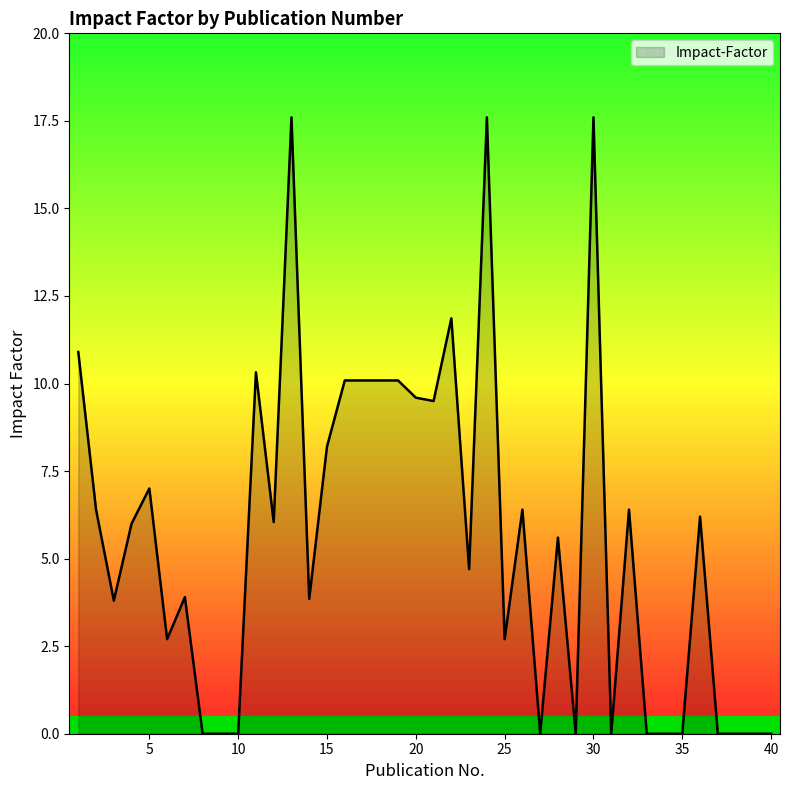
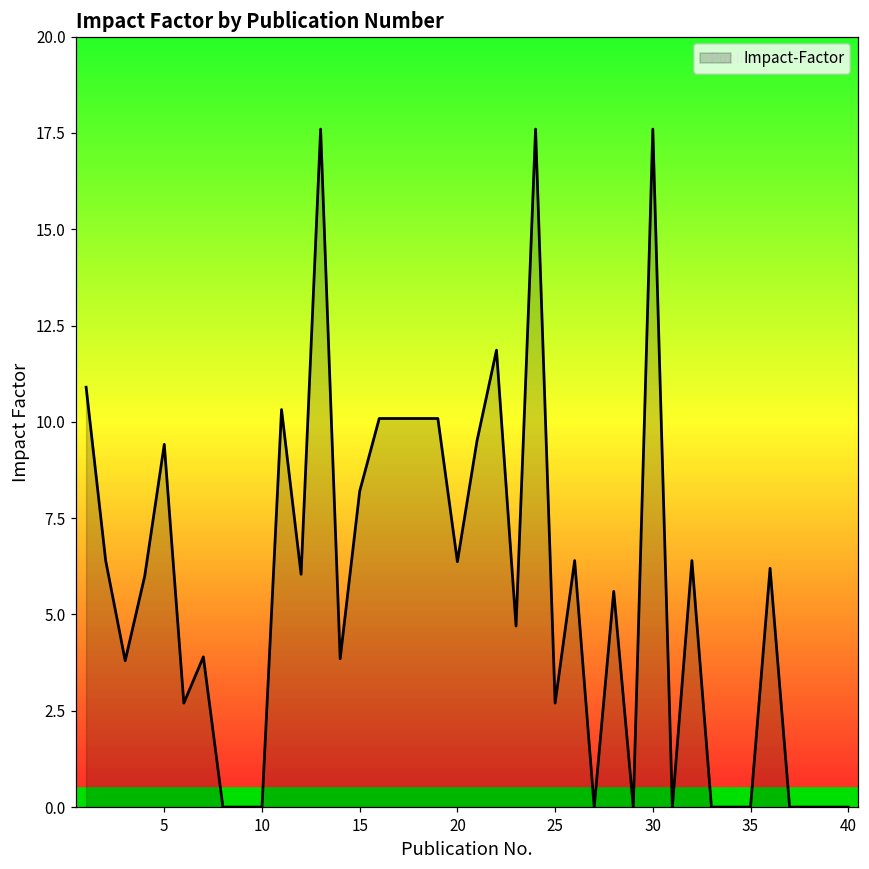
5: 7.0 -> 9.4
20: 9.6 -> 6.4
